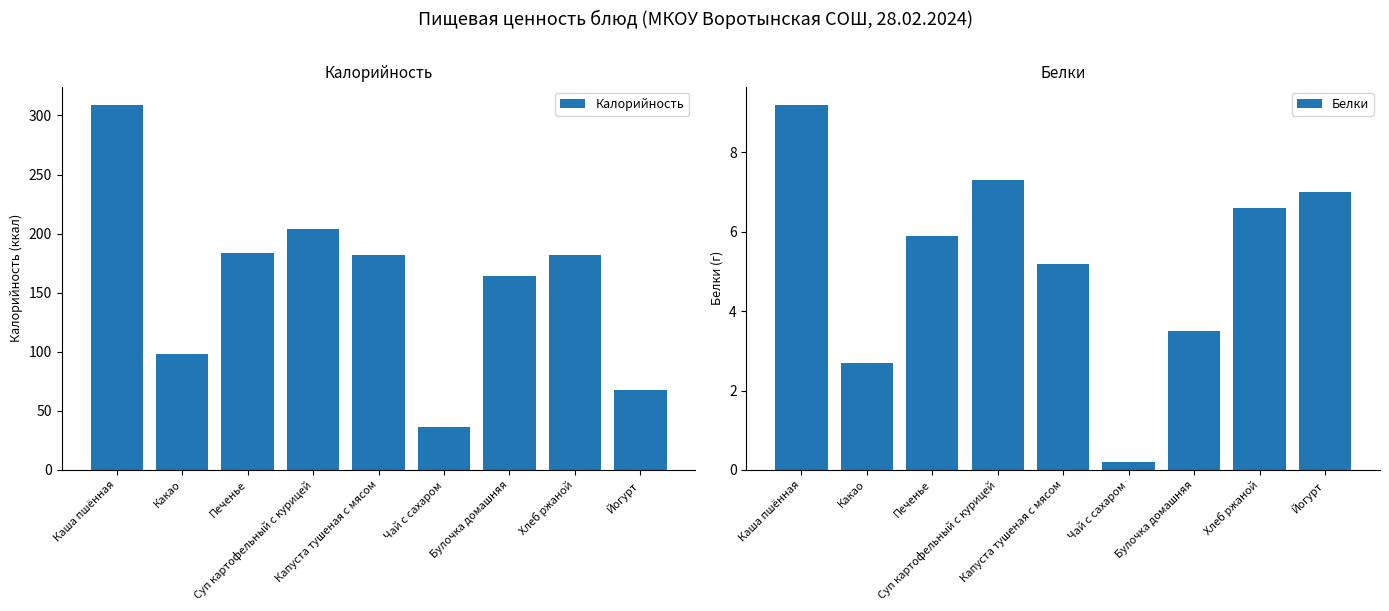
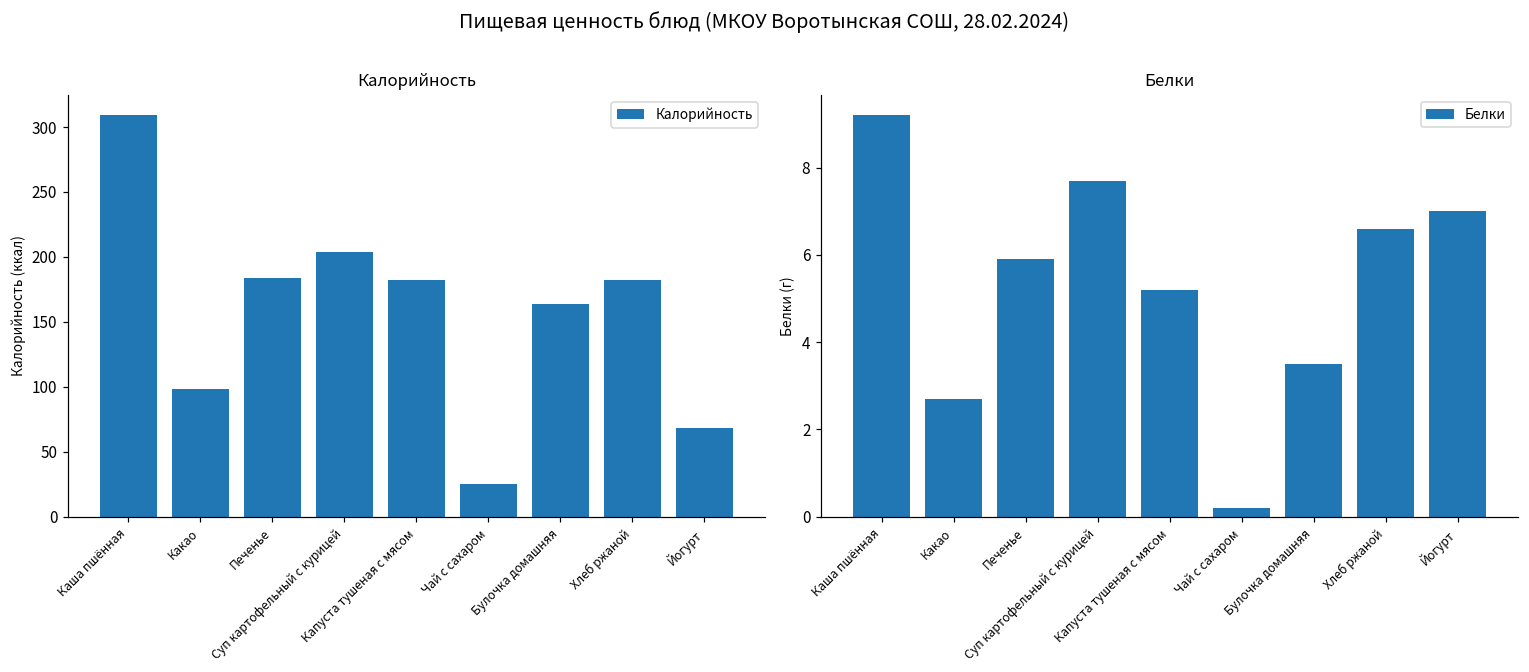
Калорийность, Чай с сахаром: 36 -> 25
Белки, Суп картофельный с курицей: 7.3 -> 7.7
